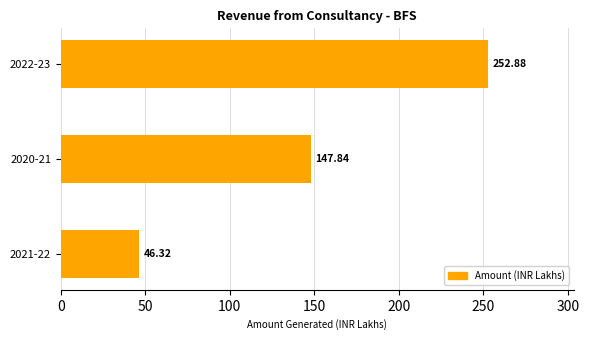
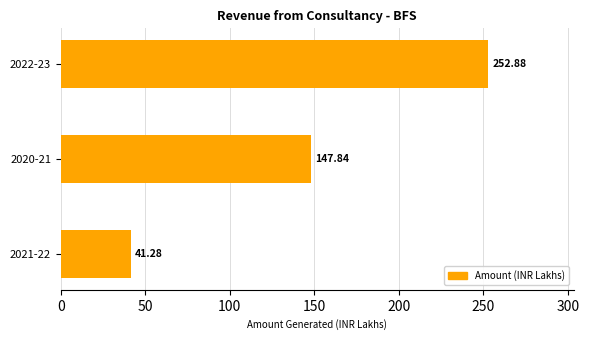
2021-22: 46.32 -> 41.28
